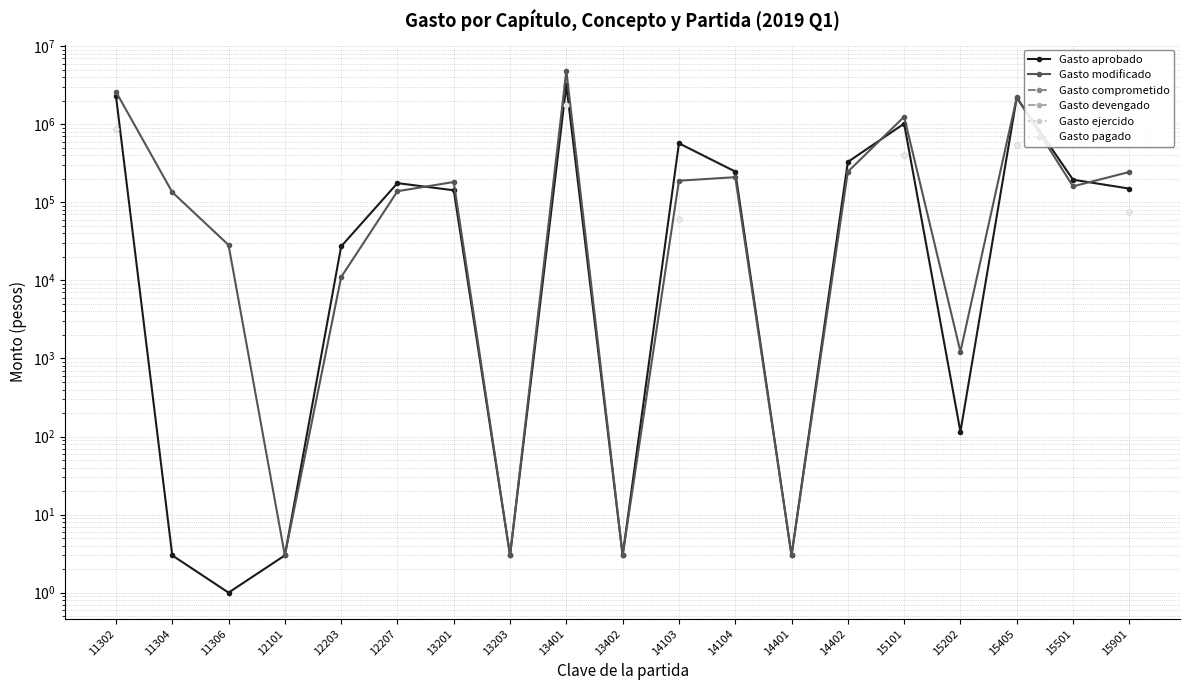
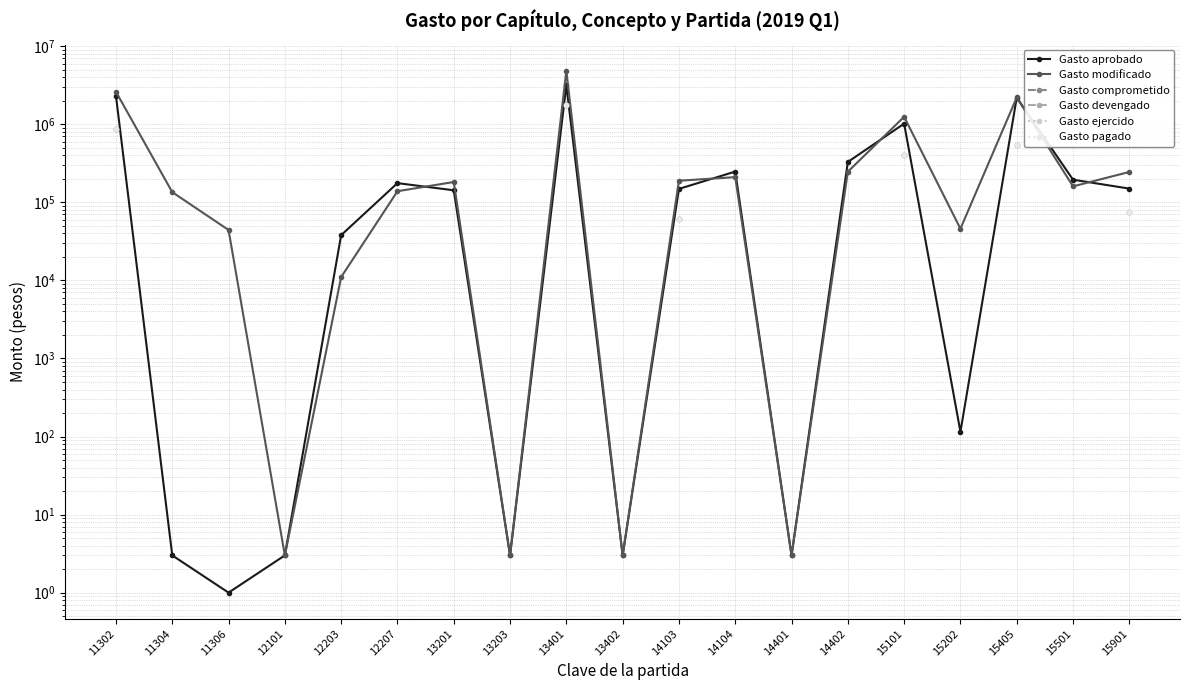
Gasto modificado, 11306: 28000 -> 40000
Gasto aprobado, 12203: 27000 -> 40000
Gasto aprobado, 14103: 600000 -> 150000
Gasto modificado, 15202: 1200 -> 50000
